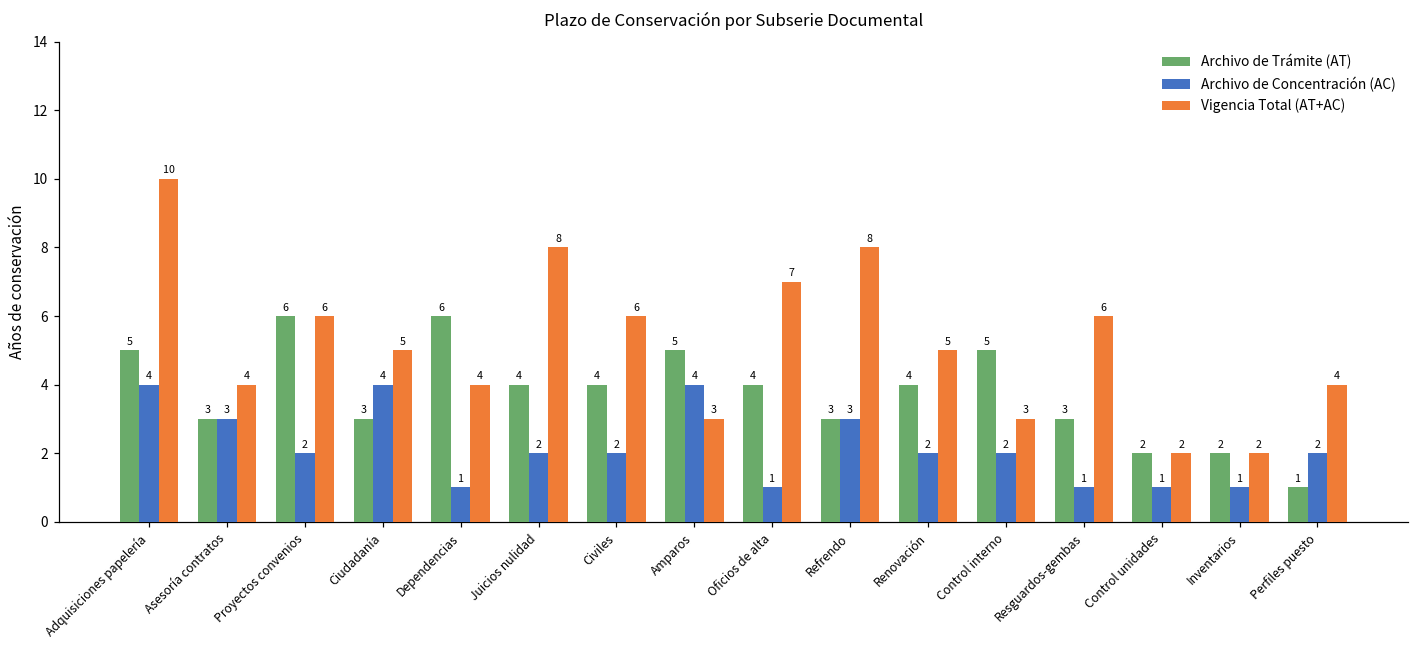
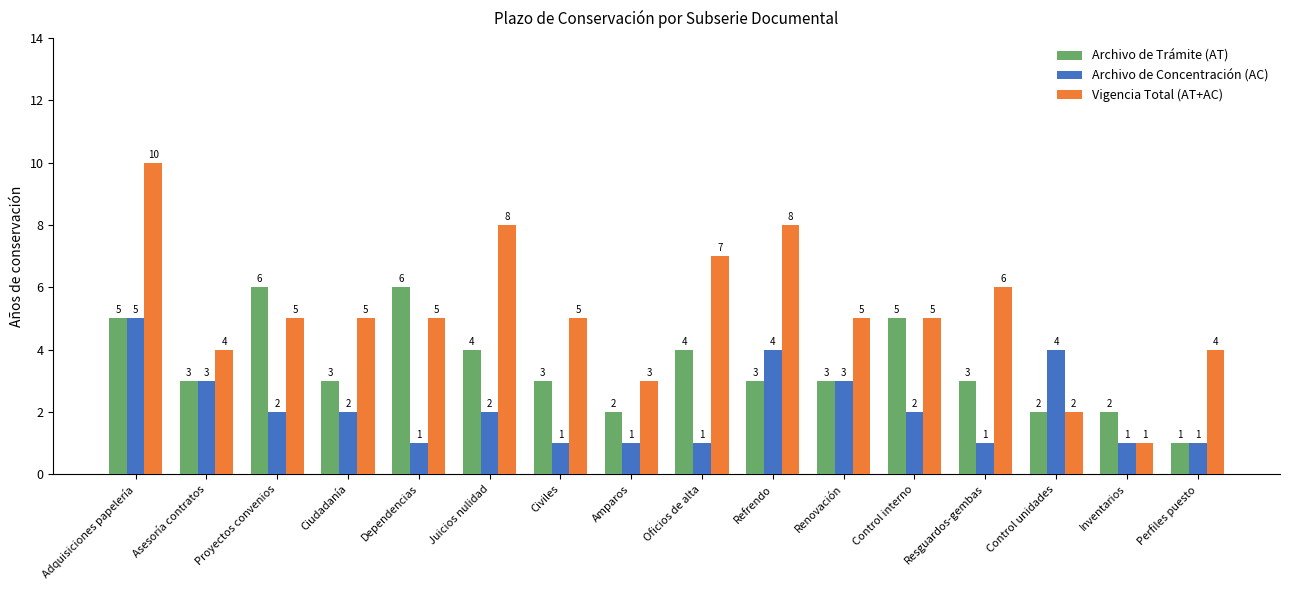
Archivo de Concentración (AC), Adquisiciones papelería: 4 -> 5
Vigencia Total (AT+AC), Proyectos convenios: 6 -> 5
Archivo de Concentración (AC), Ciudadanía: 4 -> 2
Vigencia Total (AT+AC), Dependencias: 4 -> 5
Archivo de Trámite (AT), Civiles: 4 -> 3
Archivo de Concentración (AC), Civiles: 2 -> 1
Vigencia Total (AT+AC), Civiles: 6 -> 5
Archivo de Trámite (AT), Amparos: 5 -> 2
Archivo de Concentración (AC), Amparos: 4 -> 1
Archivo de Concentración (AC), Refrendo: 3 -> 4
Archivo de Trámite (AT), Renovación: 4 -> 3
Archivo de Concentración (AC), Renovación: 2 -> 3
Vigencia Total (AT+AC), Control interno: 3 -> 5
Archivo de Concentración (AC), Control unidades: 1 -> 4
Vigencia Total (AT+AC), Inventarios: 2 -> 1
Archivo de Concentración (AC), Perfiles puesto: 2 -> 1
